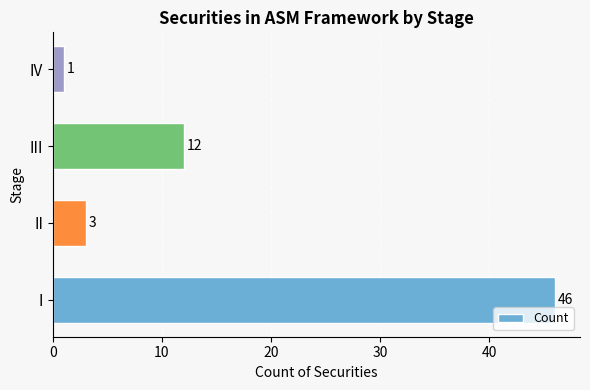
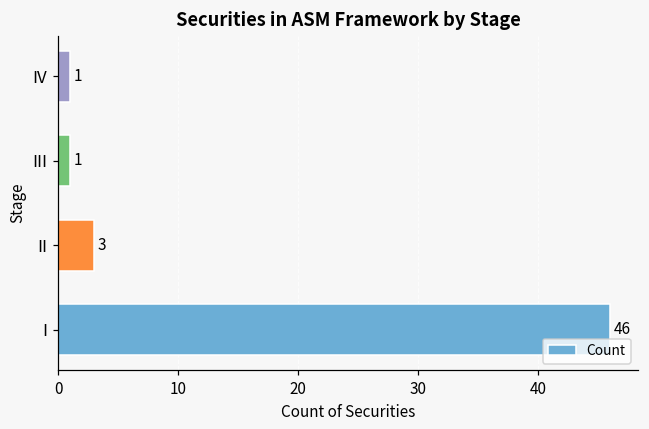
III: 12 -> 1
